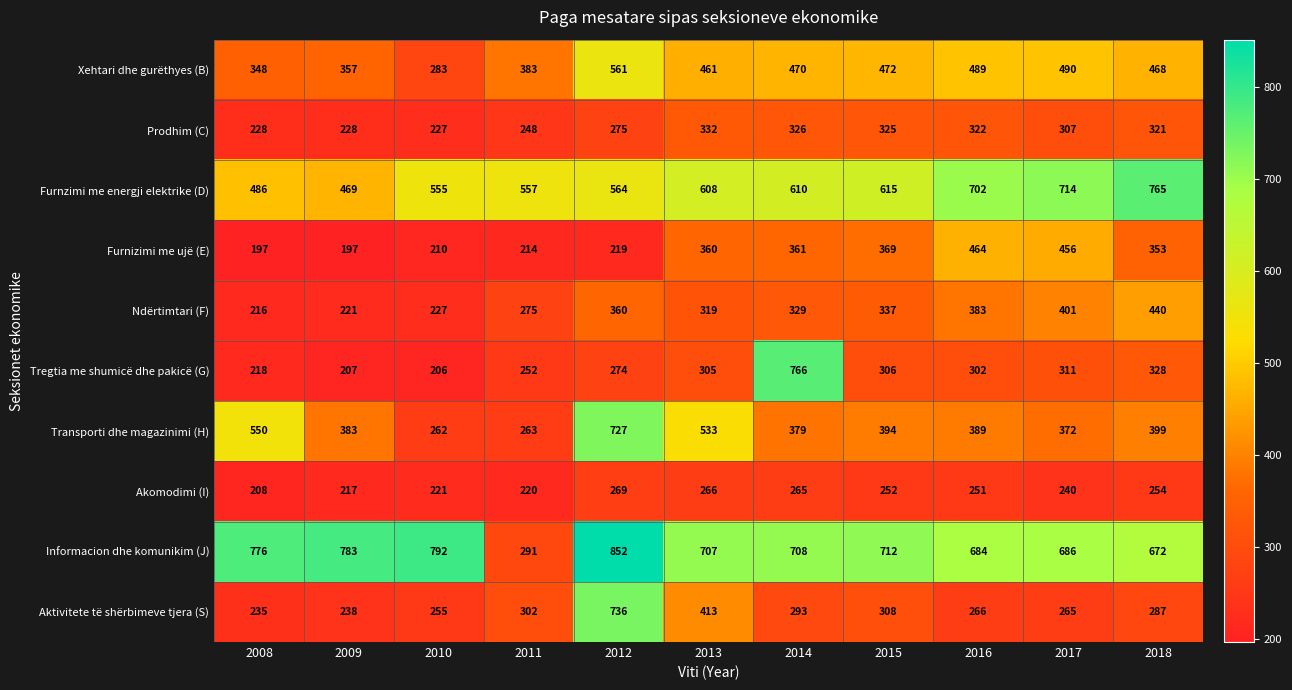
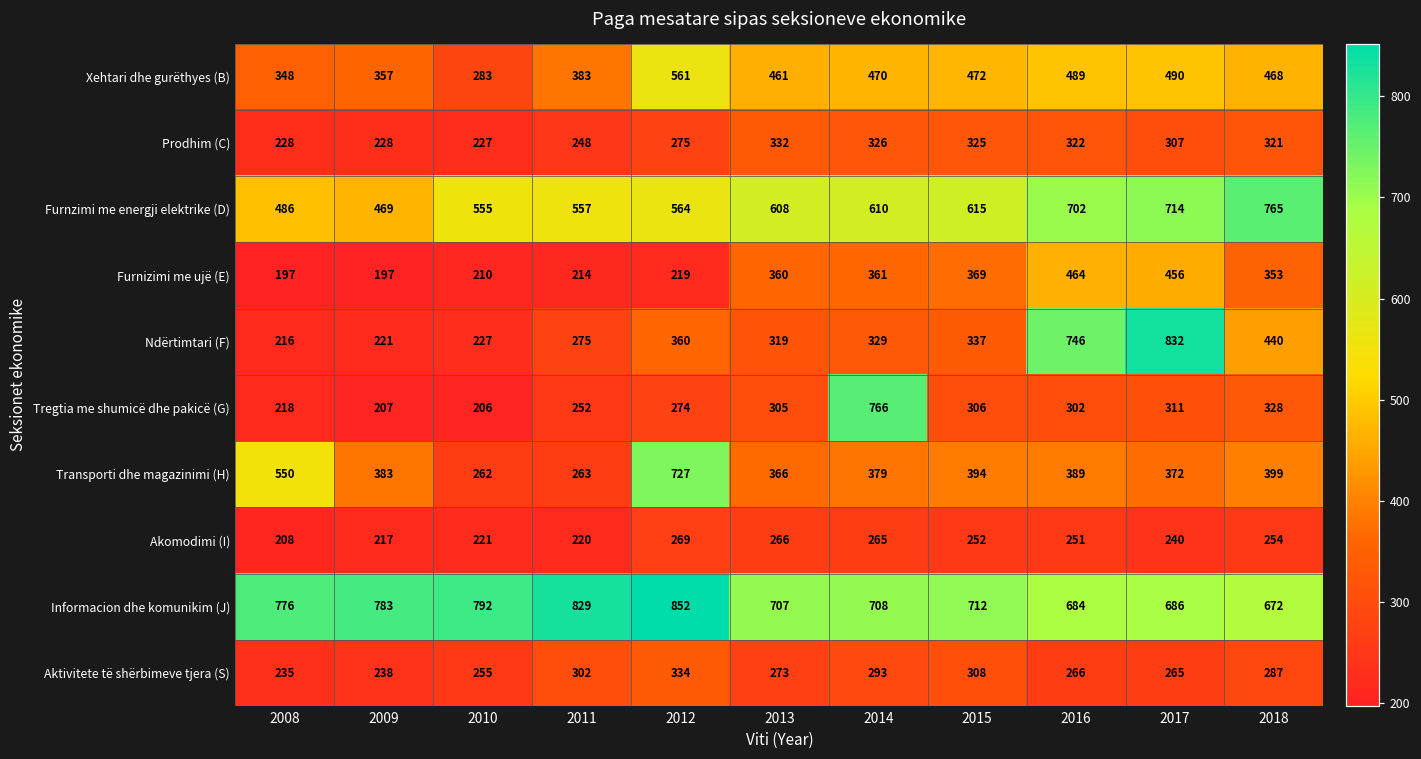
Ndërtimtari (F), 2016: 383 -> 746
Ndërtimtari (F), 2017: 401 -> 832
Transporti dhe magazinimi (H), 2013: 533 -> 366
Informacion dhe komunikim (J), 2011: 291 -> 829
Aktivitete të shërbimeve tjera (S), 2012: 736 -> 334
Aktivitete të shërbimeve tjera (S), 2013: 413 -> 273
